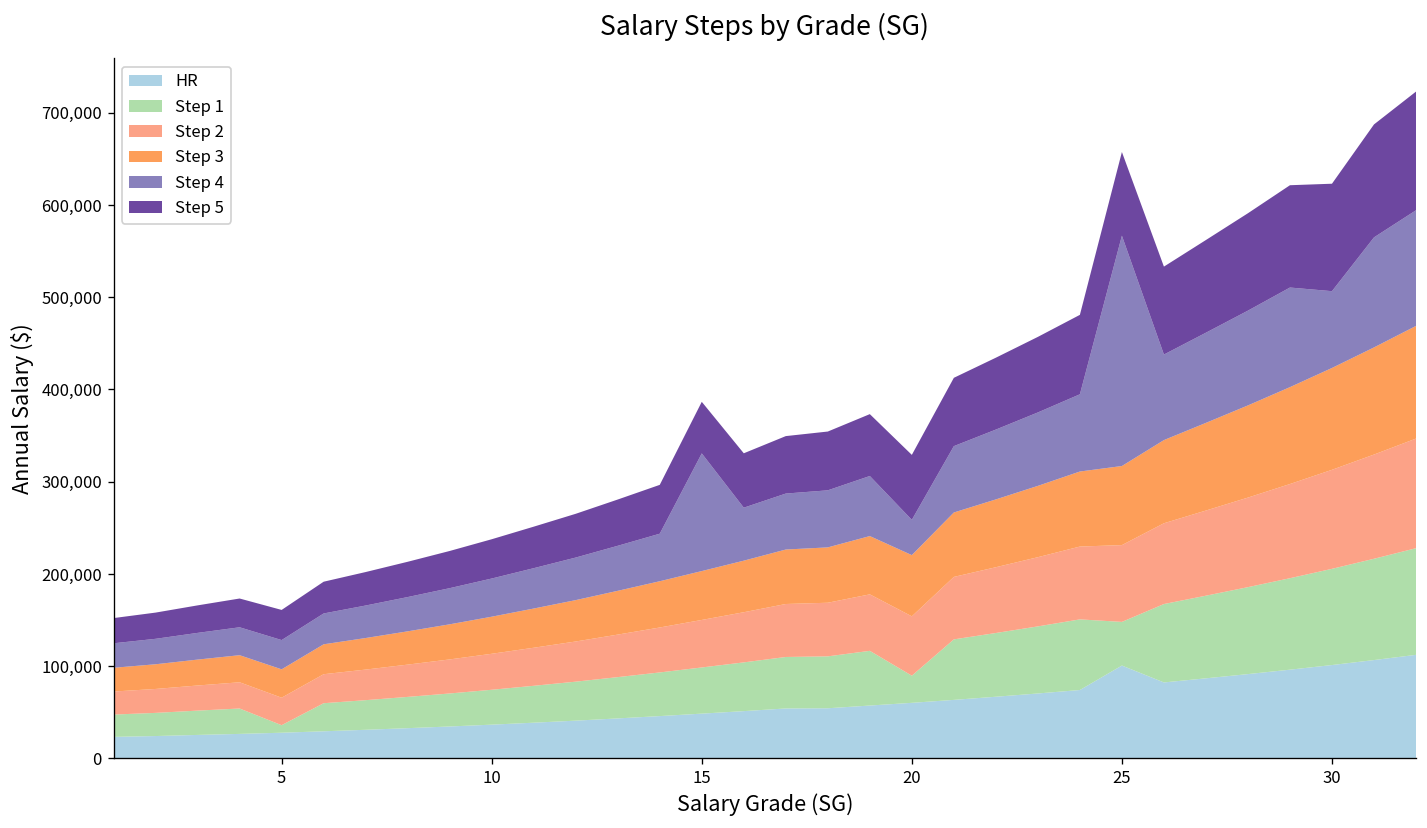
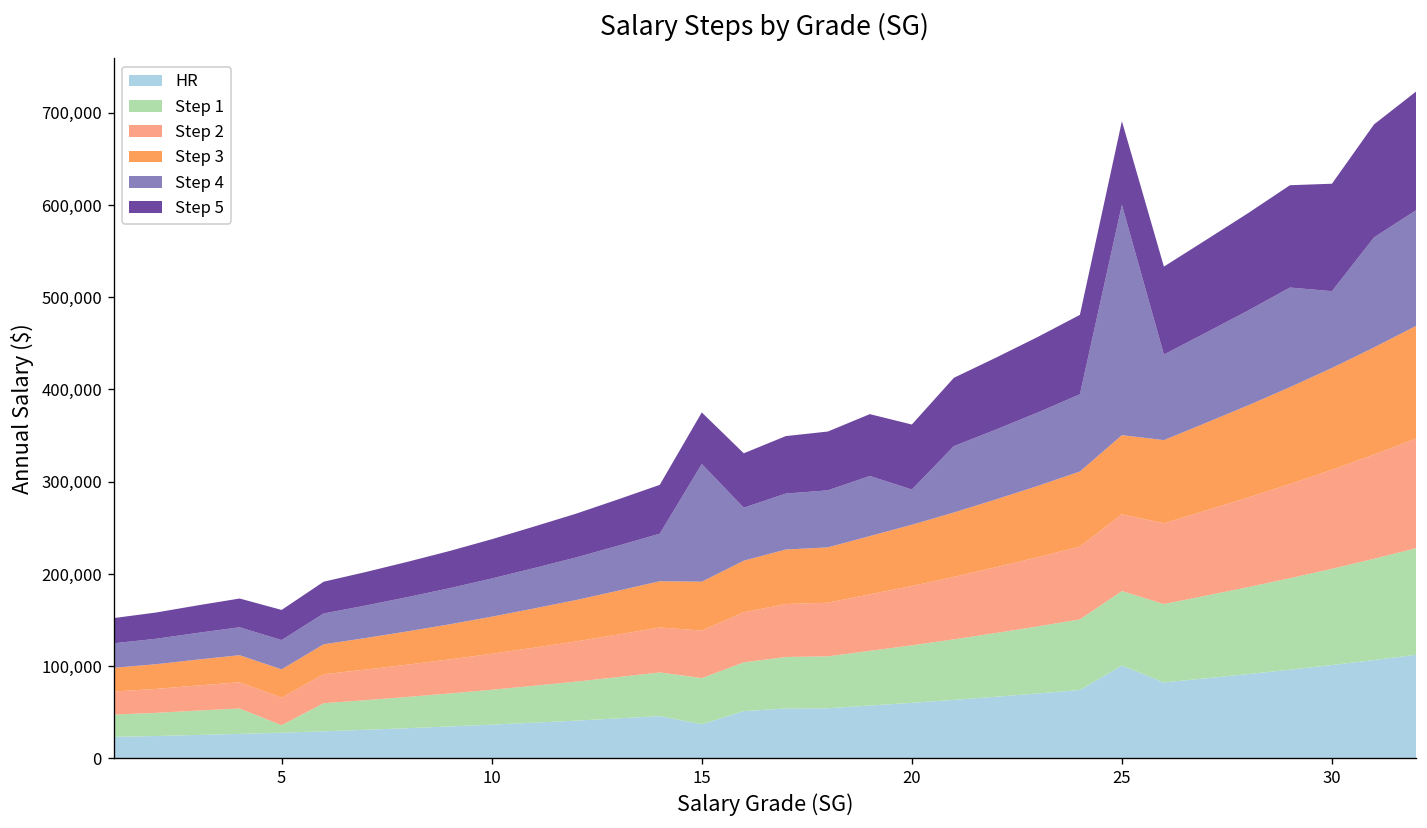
HR, 15: 50,000 -> 40,000
Step 1, 20: 30,000 -> 60,000
Step 1, 25: 50,000 -> 80,000
